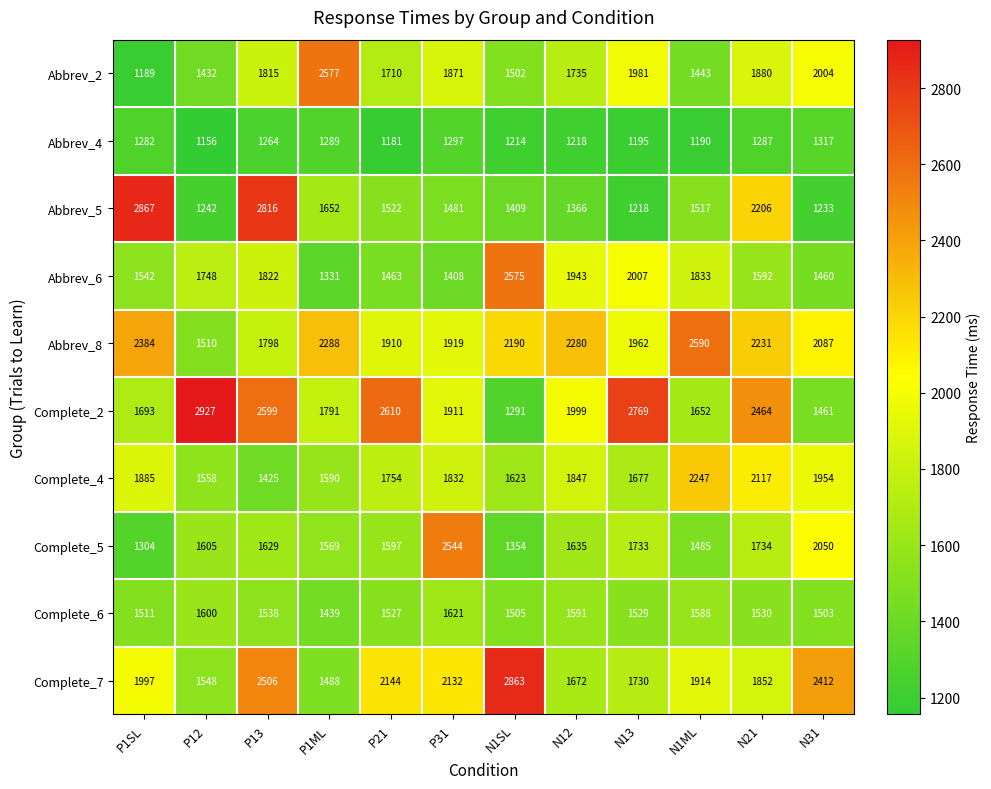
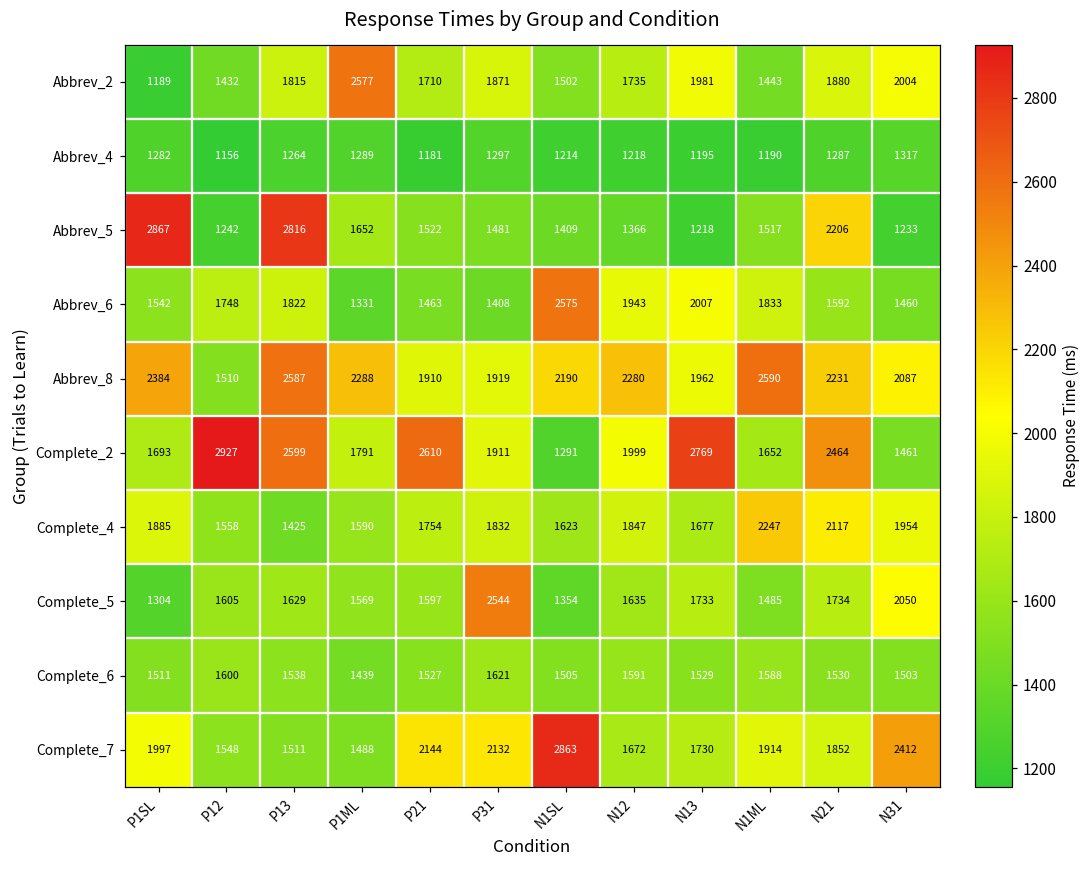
Abbrev_8, P13: 1798 -> 2587
Complete_7, P13: 2506 -> 1511
